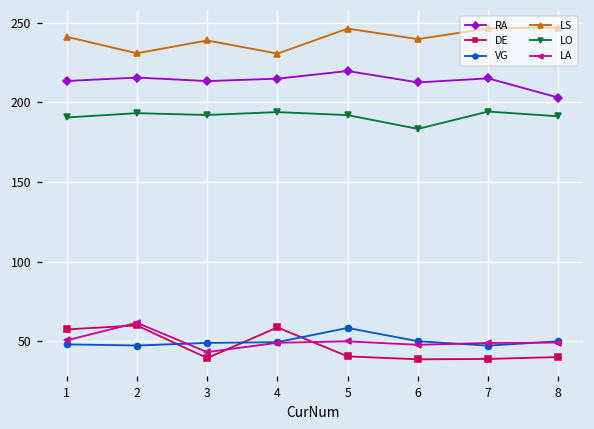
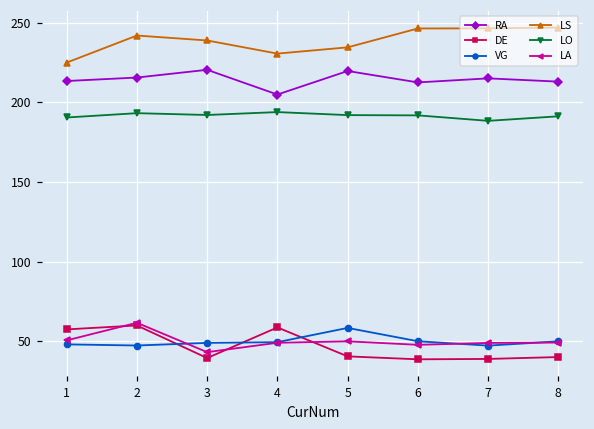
LS, 1: 241 -> 225
LS, 2: 231 -> 242
RA, 3: 213 -> 220
RA, 4: 215 -> 205
LS, 5: 246 -> 235
LS, 6: 240 -> 246
LO, 6: 183 -> 192
LO, 7: 194 -> 188
RA, 8: 203 -> 213
